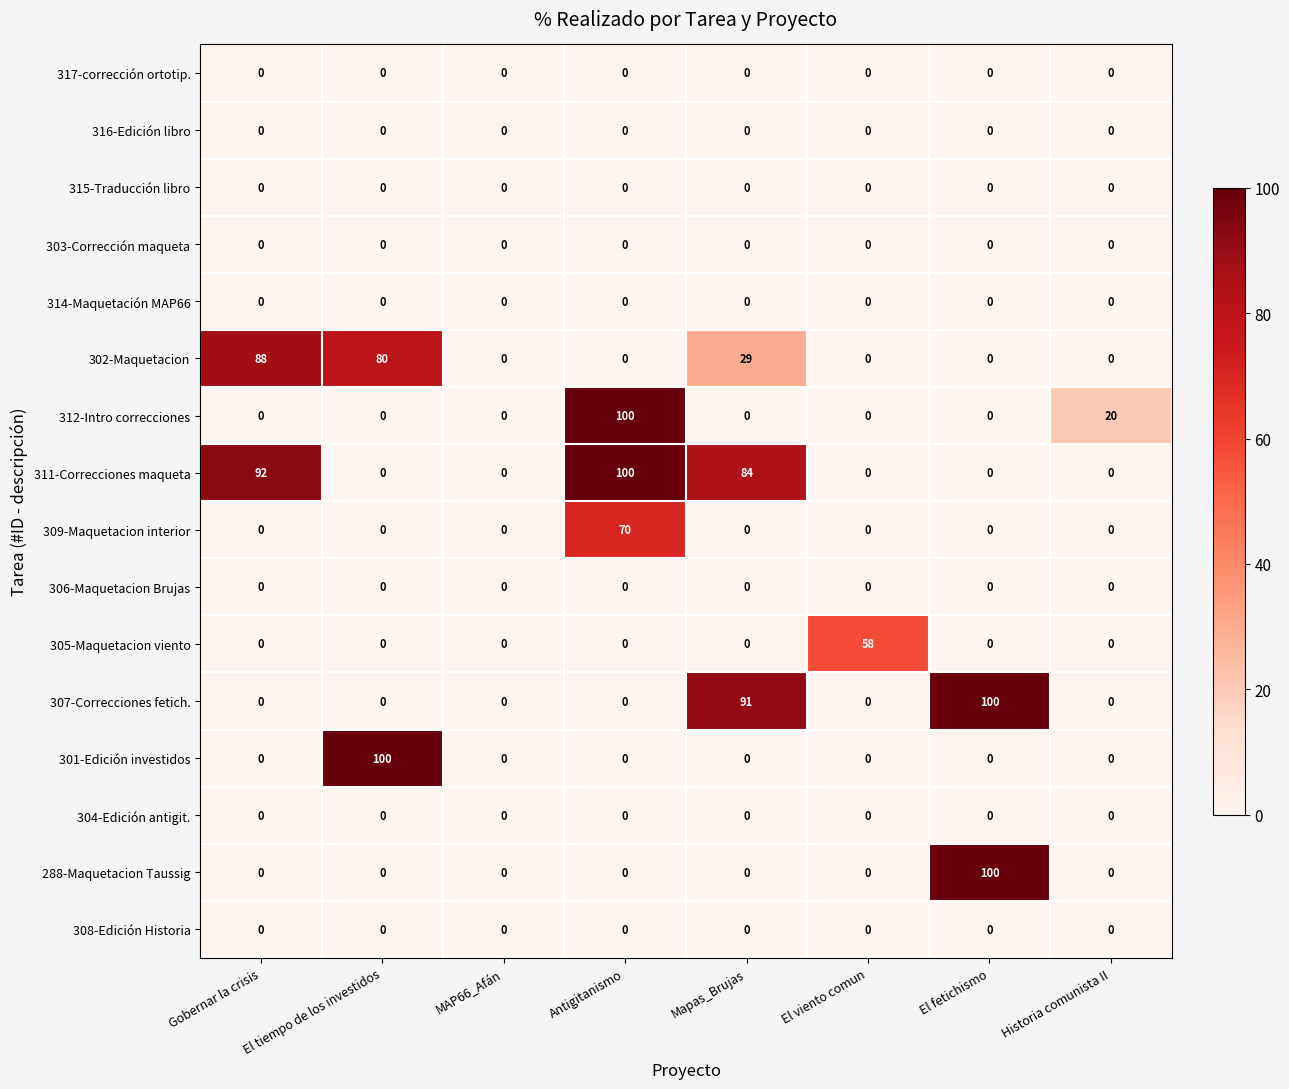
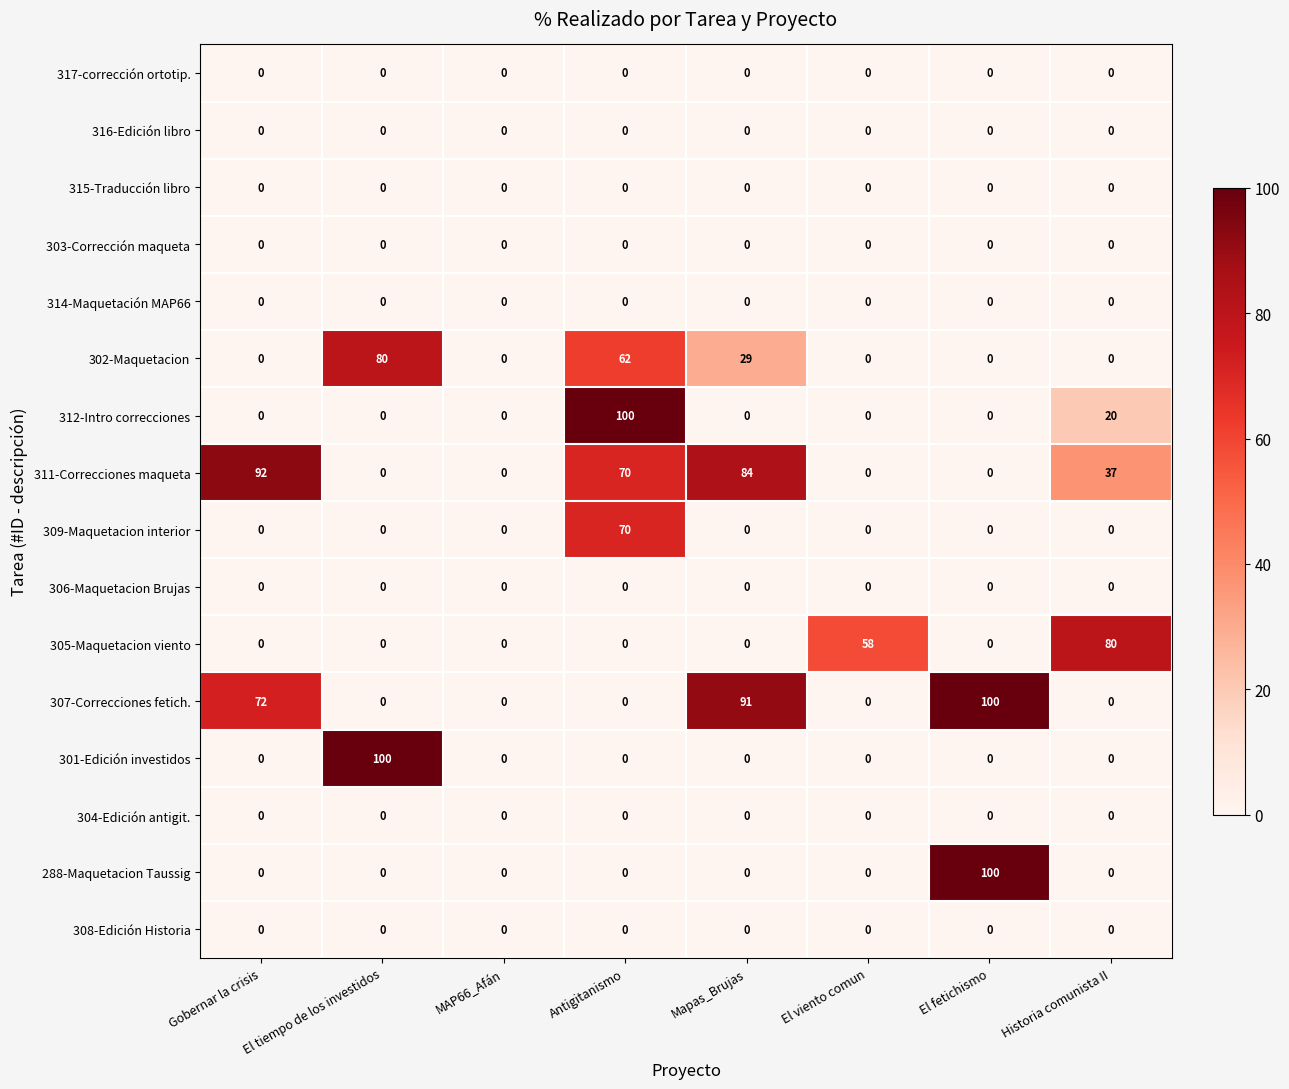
302-Maquetacion, Gobernar la crisis: 88 -> 0
302-Maquetacion, Antigitanismo: 0 -> 62
311-Correcciones maqueta, Antigitanismo: 100 -> 70
311-Correcciones maqueta, Historia comunista II: 0 -> 37
305-Maquetacion viento, Historia comunista II: 0 -> 80
307-Correcciones fetich., Gobernar la crisis: 0 -> 72
